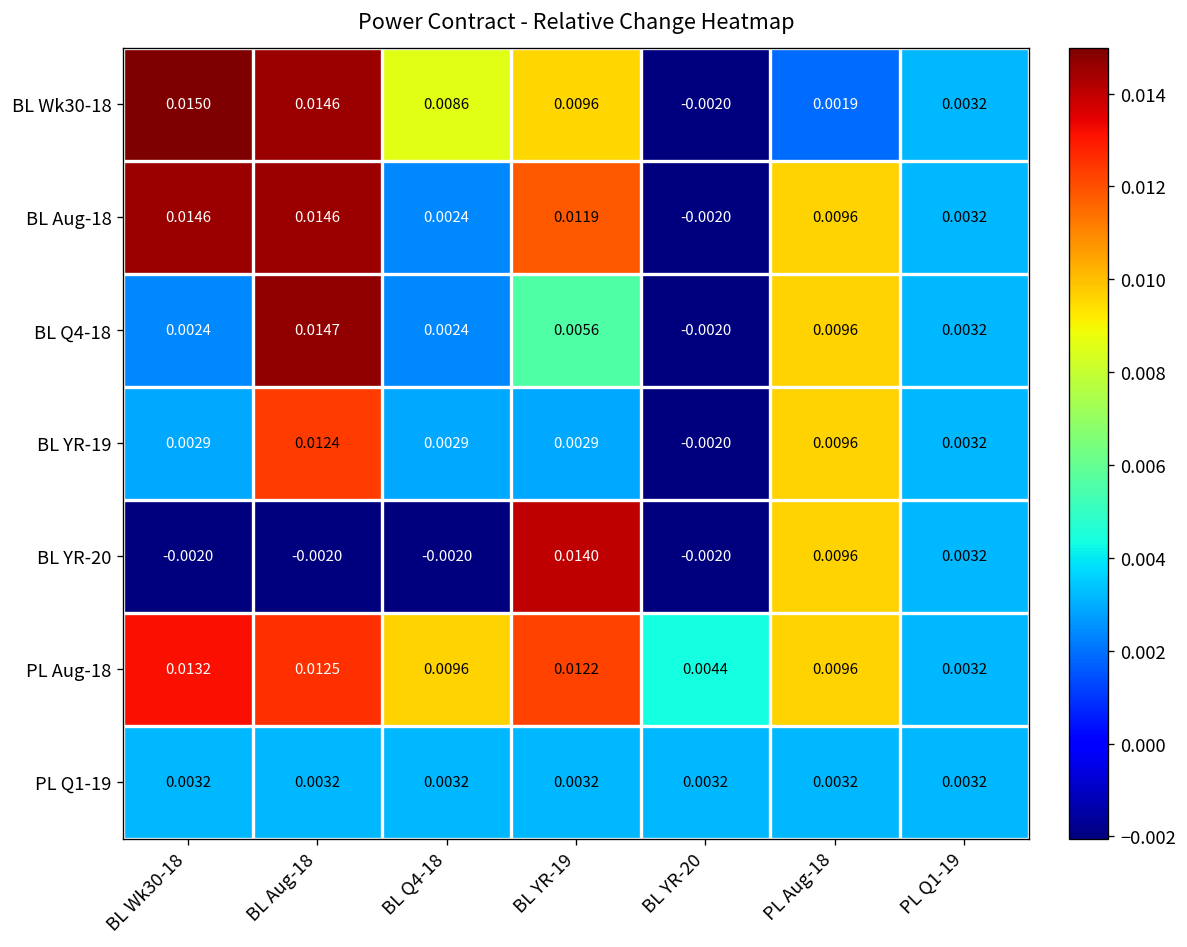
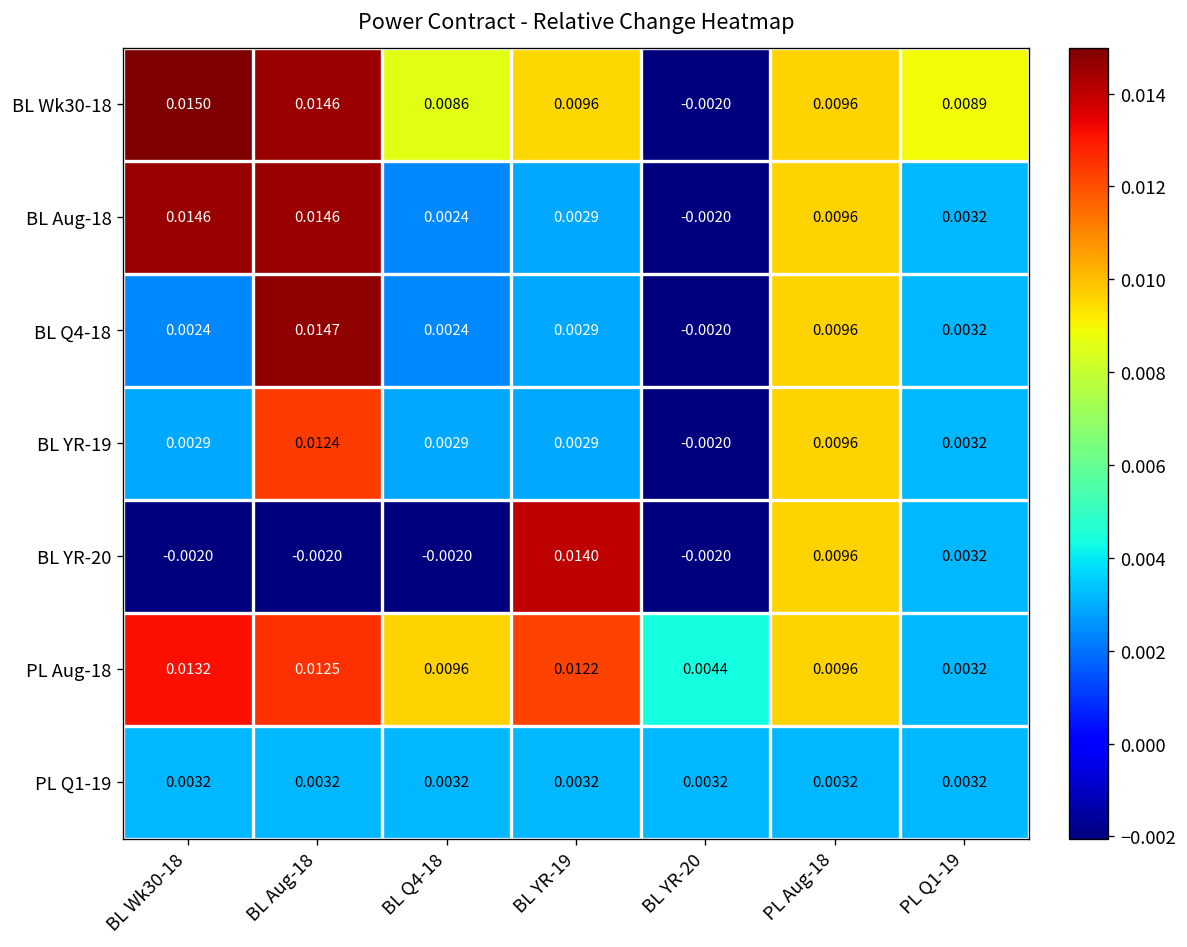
BL Wk30-18, PL Aug-18: 0.0019 -> 0.0096
BL Wk30-18, PL Q1-19: 0.0032 -> 0.0089
BL Aug-18, BL YR-19: 0.0119 -> 0.0029
BL Q4-18, BL YR-19: 0.0056 -> 0.0029
